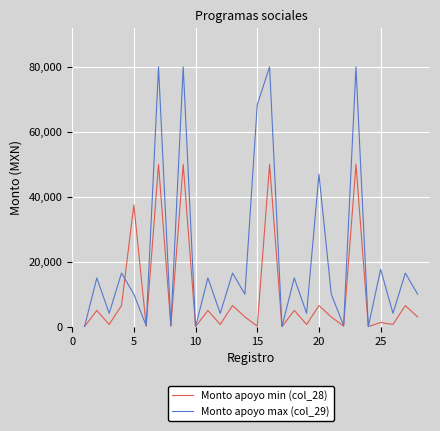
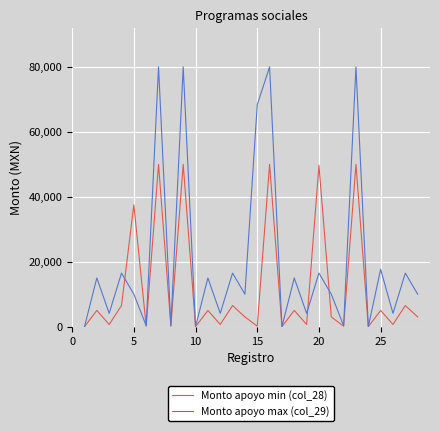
Monto apoyo min (col_28), 20: 7,000 -> 50,000
Monto apoyo max (col_29), 20: 47,000 -> 17,000
Monto apoyo min (col_28), 25: 1,000 -> 5,000
